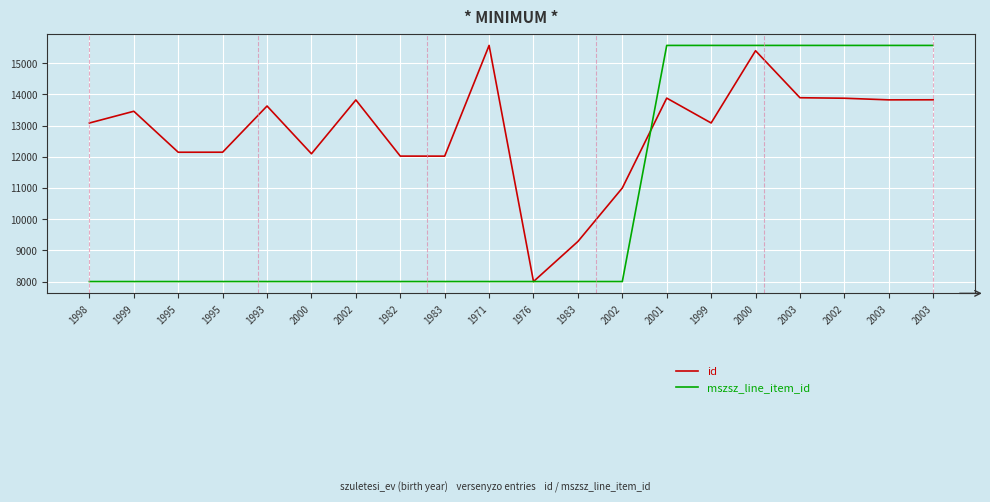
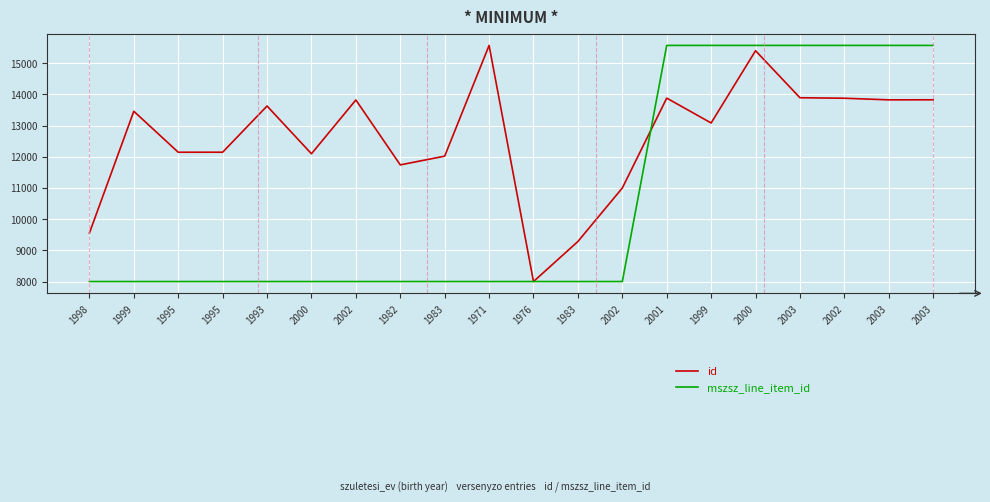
id, 1998: 13100 -> 9600
id, 1982: 12000 -> 11700
